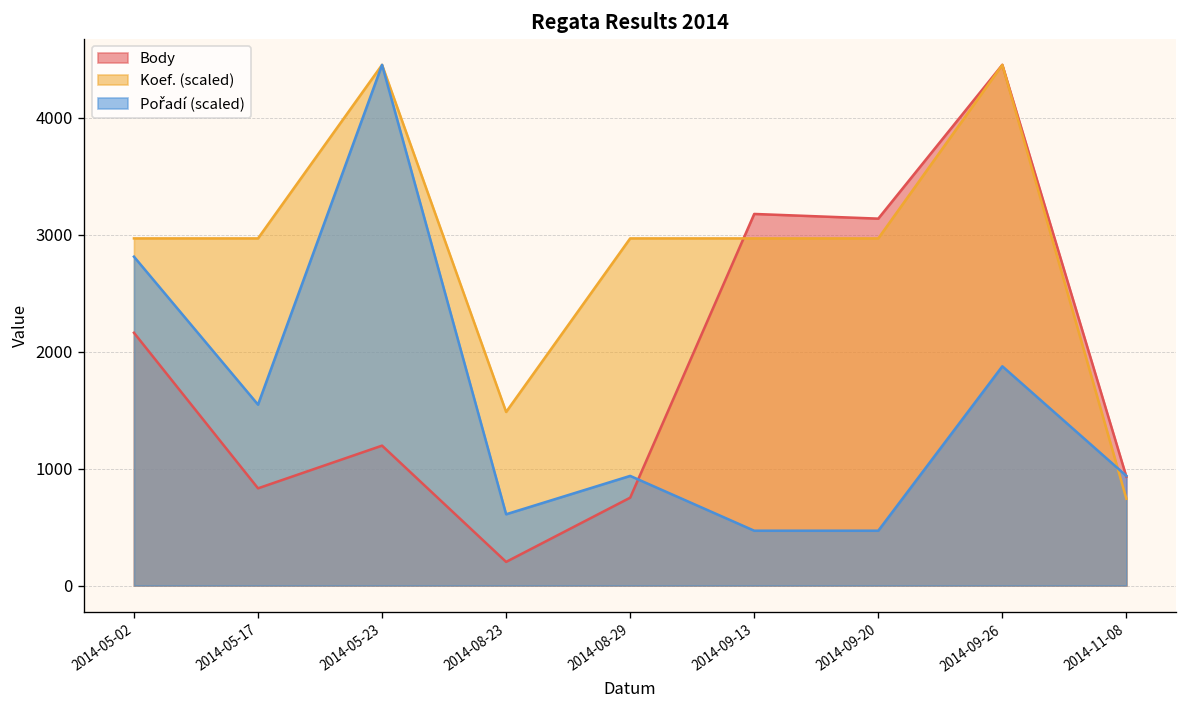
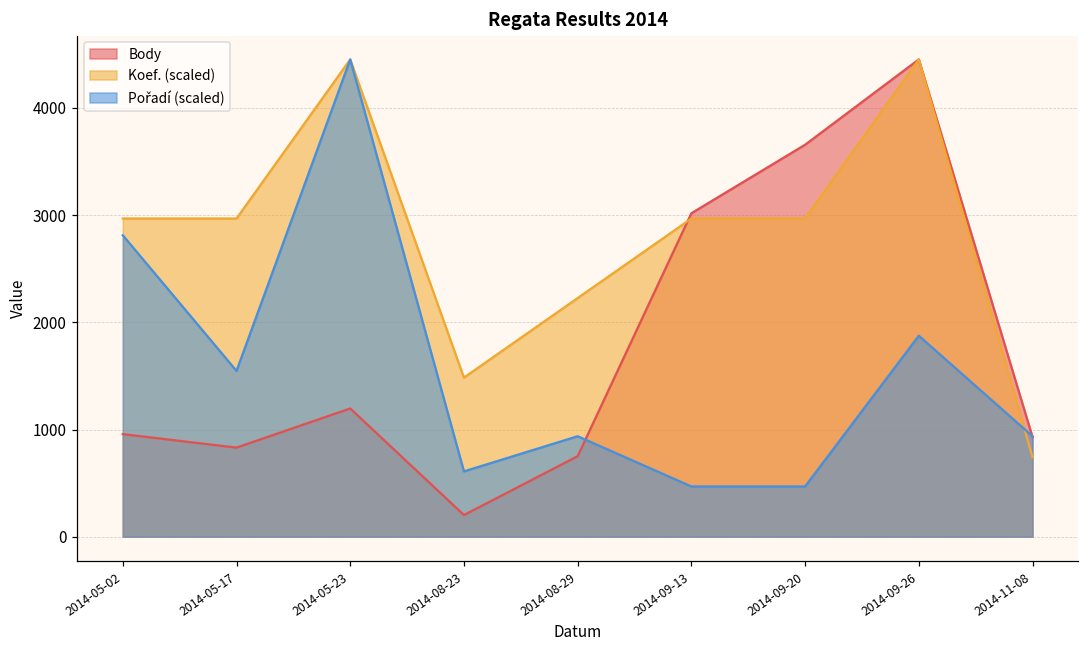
Body, 2014-05-02: 2200 -> 1000
Koef. (scaled), 2014-08-29: 3000 -> 2200
Body, 2014-09-13: 3200 -> 3000
Body, 2014-09-20: 3100 -> 3700
